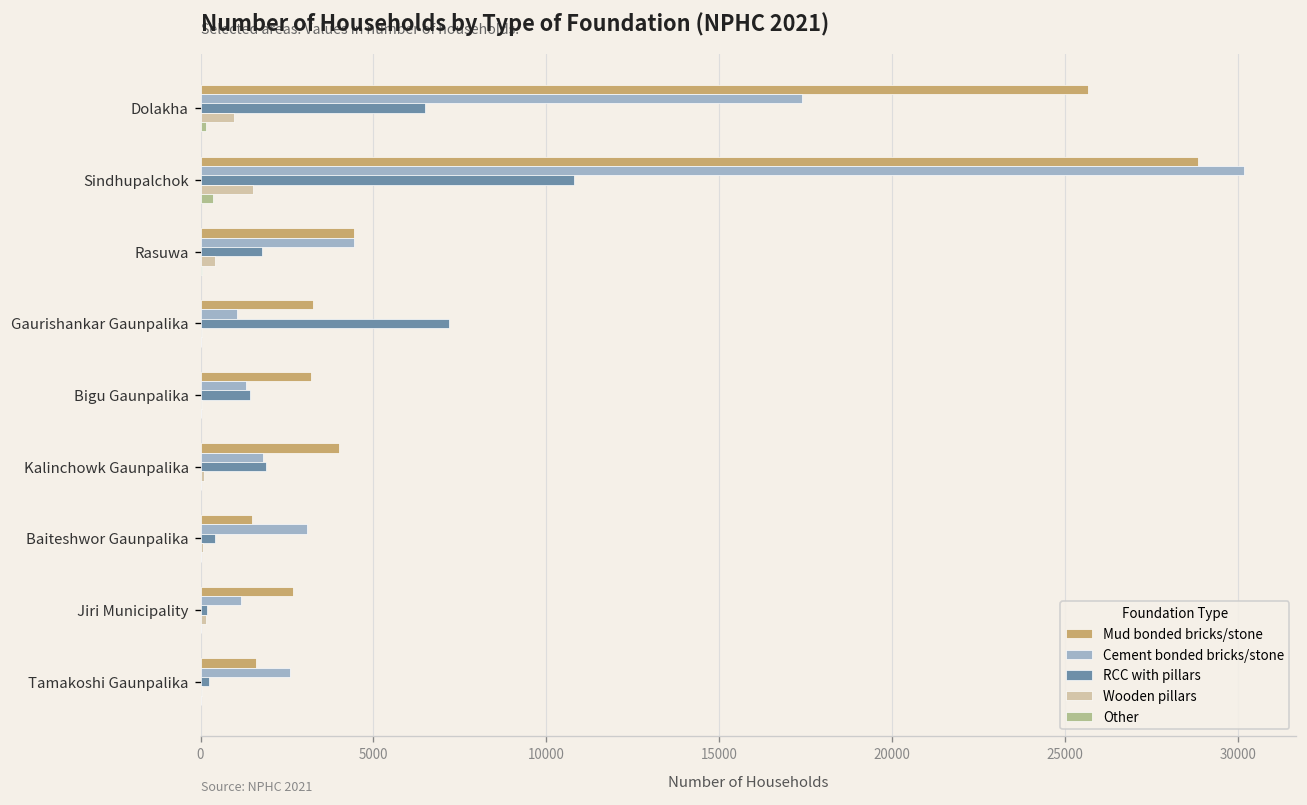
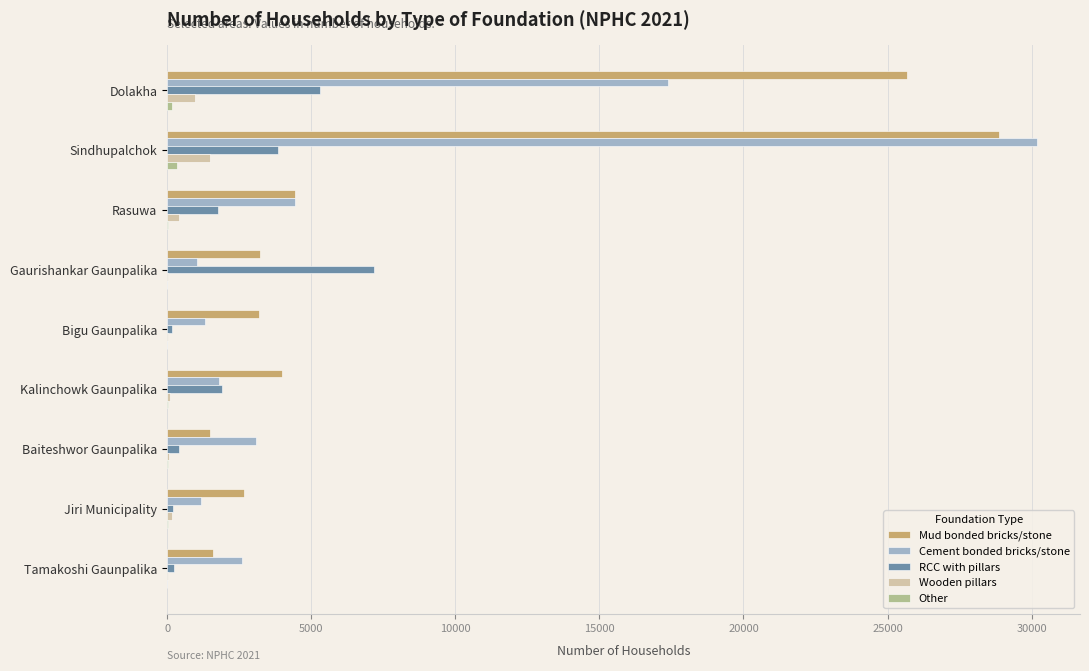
RCC with pillars, Dolakha: 6500 -> 5300
RCC with pillars, Sindhupalchok: 10800 -> 3800
RCC with pillars, Bigu Gaunpalika: 1400 -> 200
